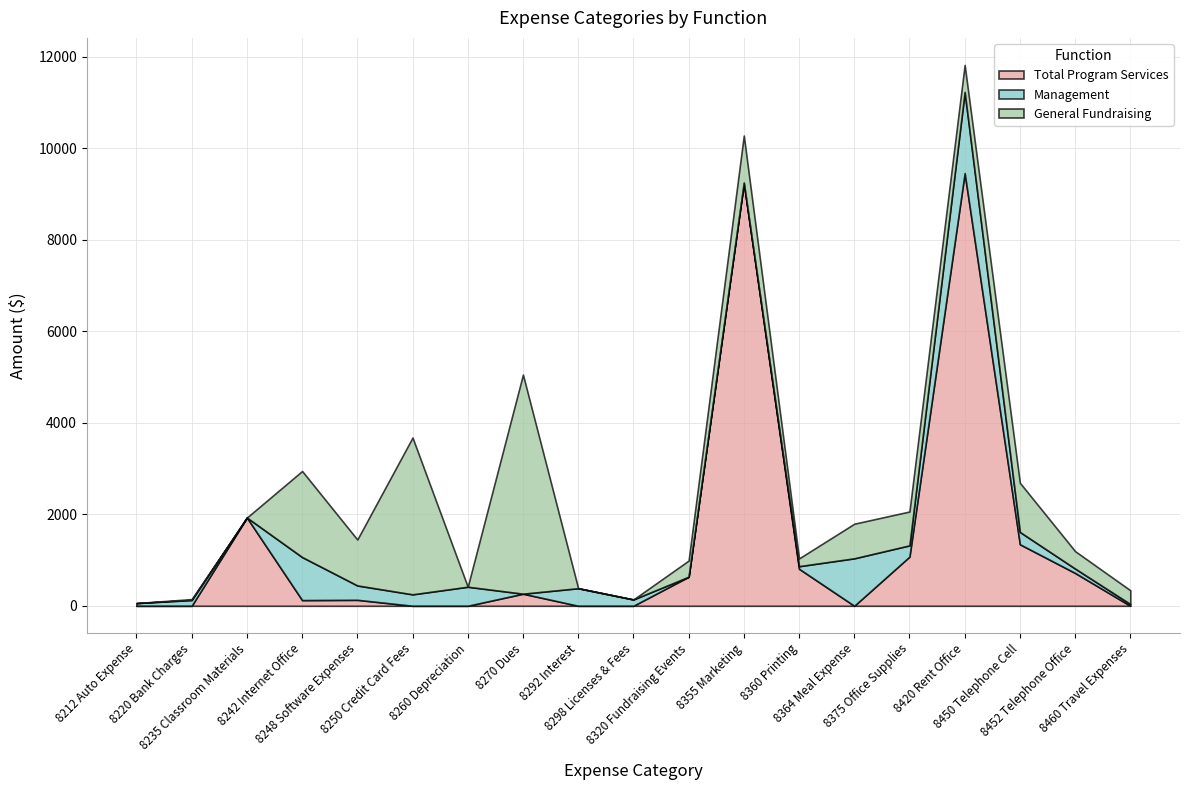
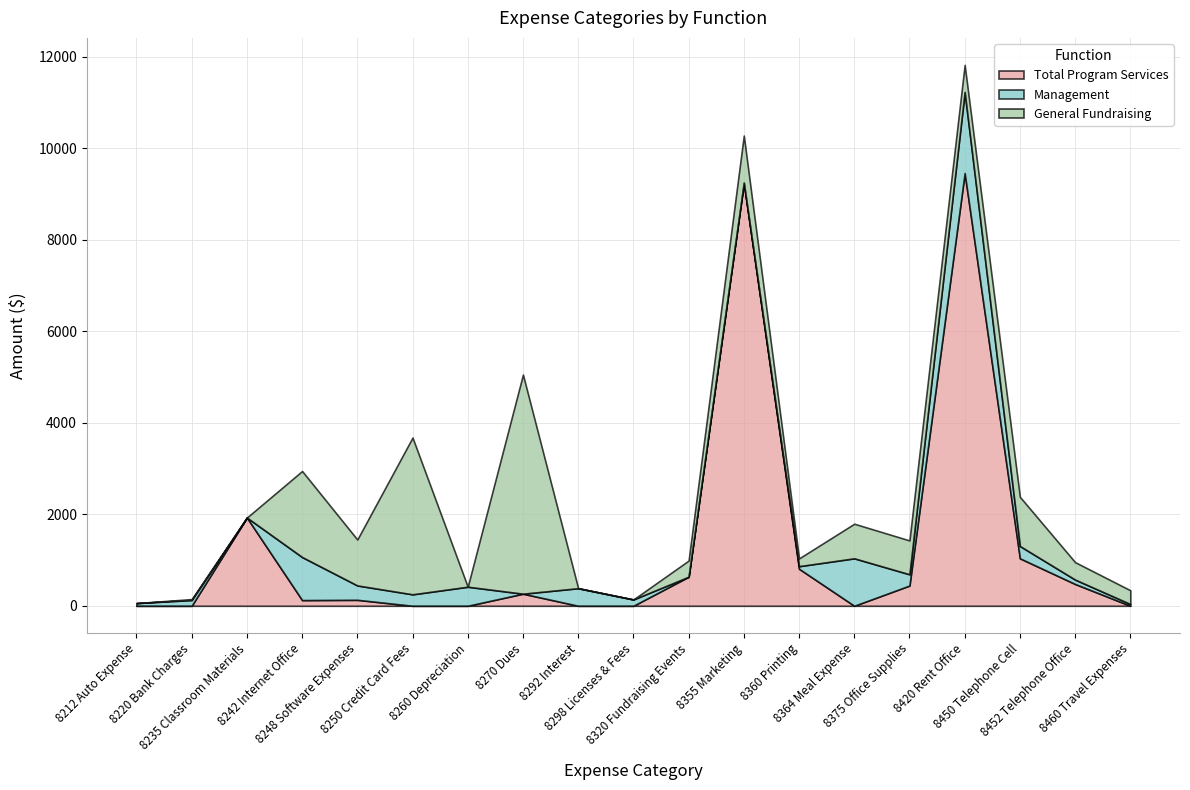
Total Program Services, 8375 Office Supplies: 1100 -> 400
Total Program Services, 8450 Telephone Cell: 1300 -> 1000
Total Program Services, 8452 Telephone Office: 700 -> 500
